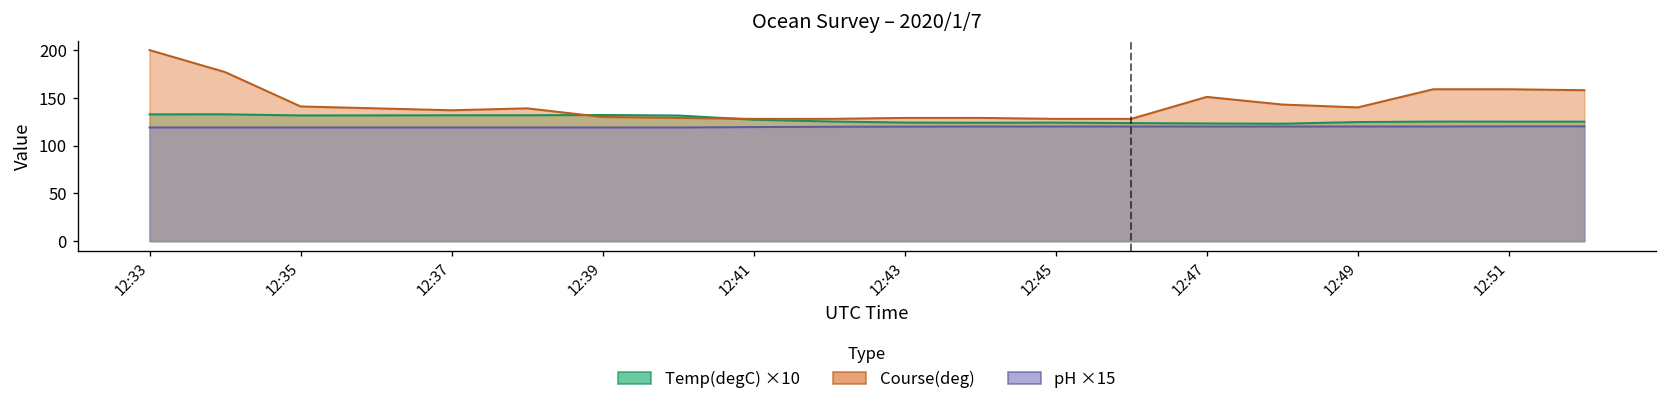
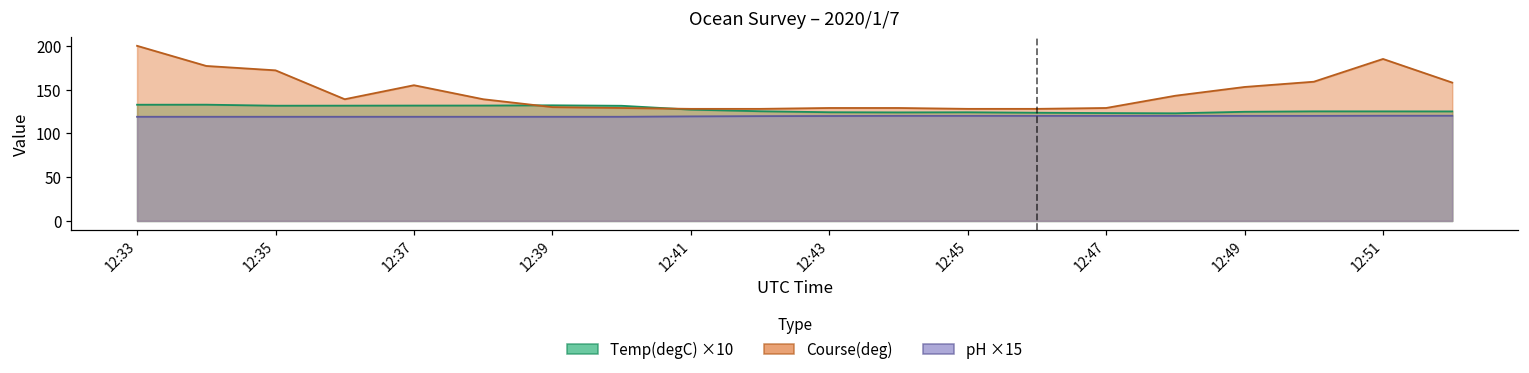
Course(deg), 12:35: 140 -> 170
Course(deg), 12:37: 140 -> 160
Course(deg), 12:47: 150 -> 130
Course(deg), 12:49: 140 -> 150
Course(deg), 12:51: 160 -> 190
